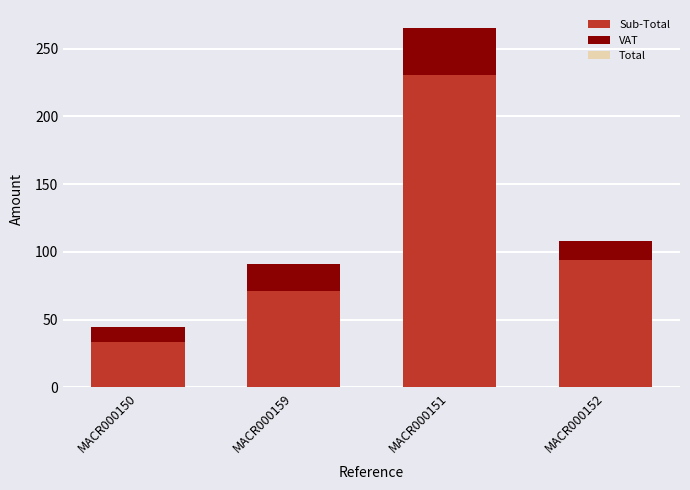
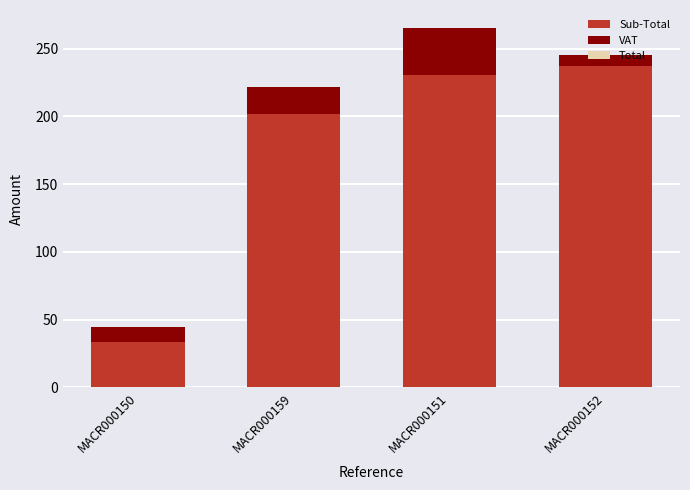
Sub-Total, MACR000159: 71 -> 202
Sub-Total, MACR000152: 94 -> 237
VAT, MACR000152: 14 -> 8
